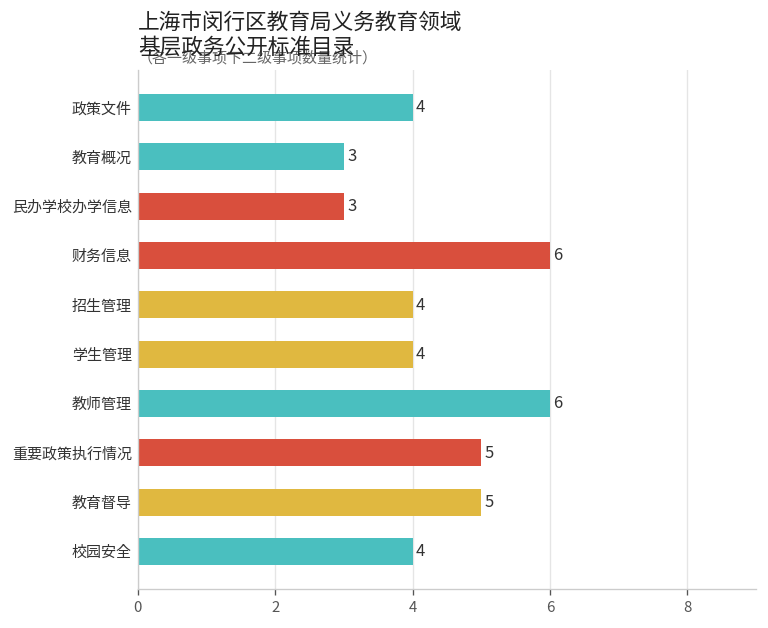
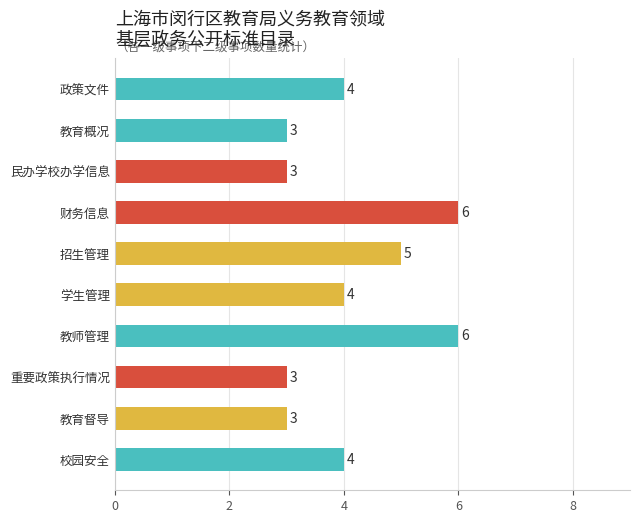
招生管理: 4 -> 5
重要政策执行情况: 5 -> 3
教育督导: 5 -> 3
